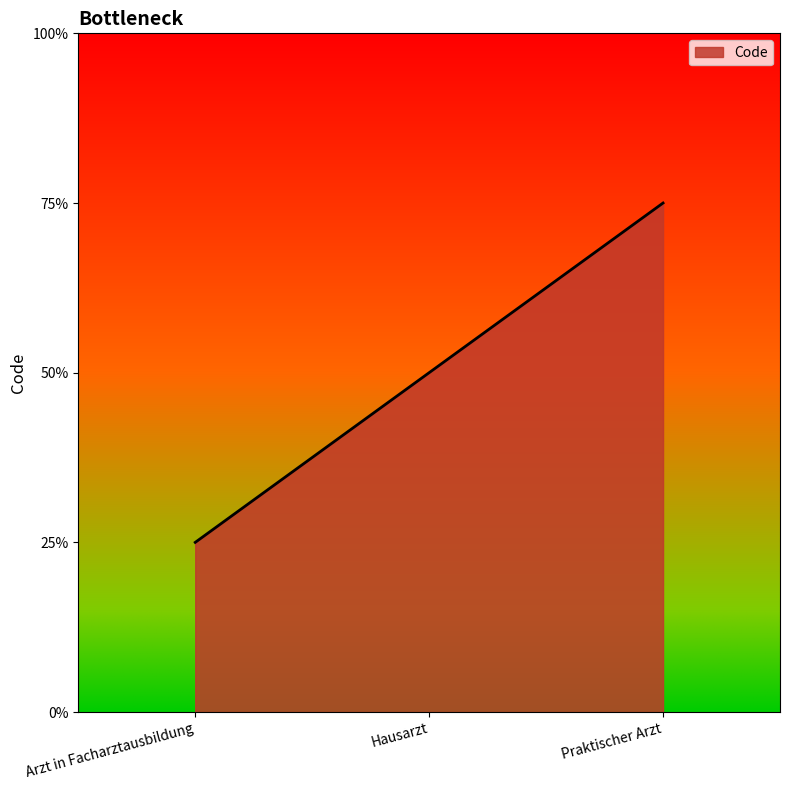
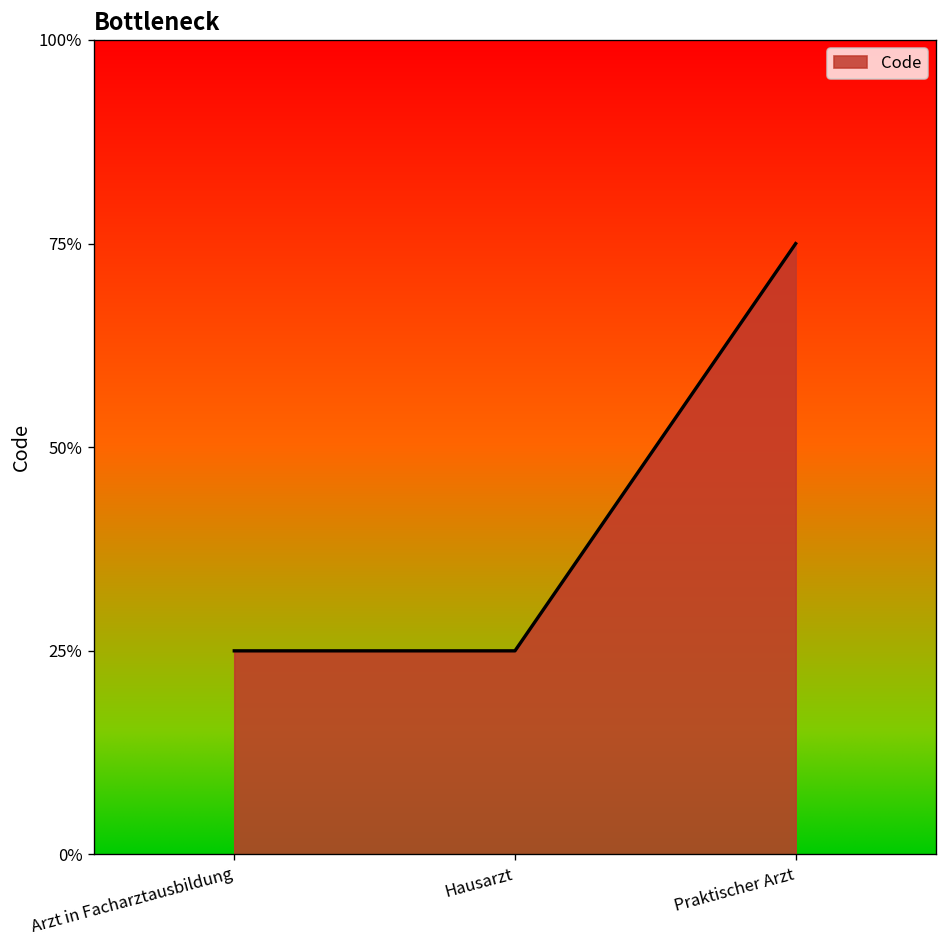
Hausarzt: 50% -> 25%
